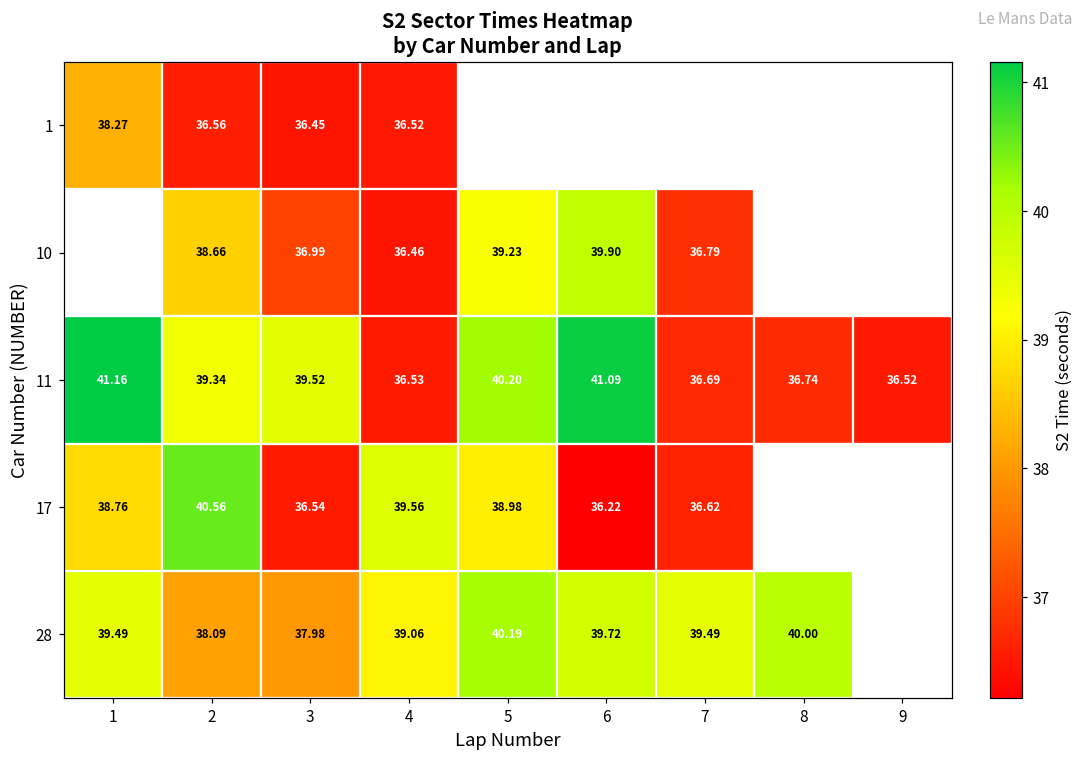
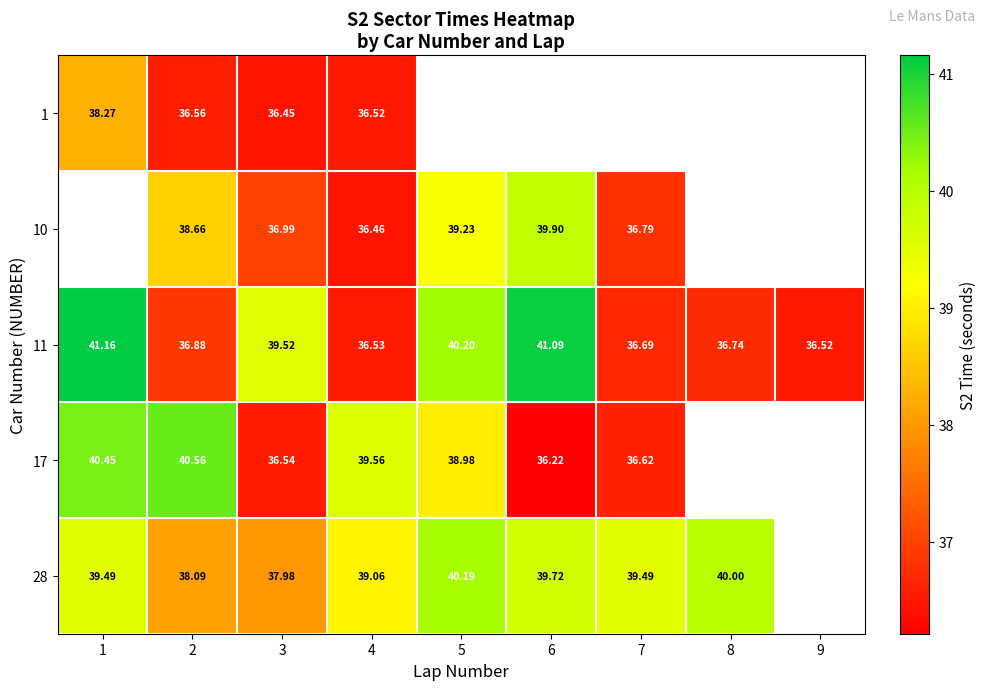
11, 2: 39.34 -> 36.88
17, 1: 38.76 -> 40.45
